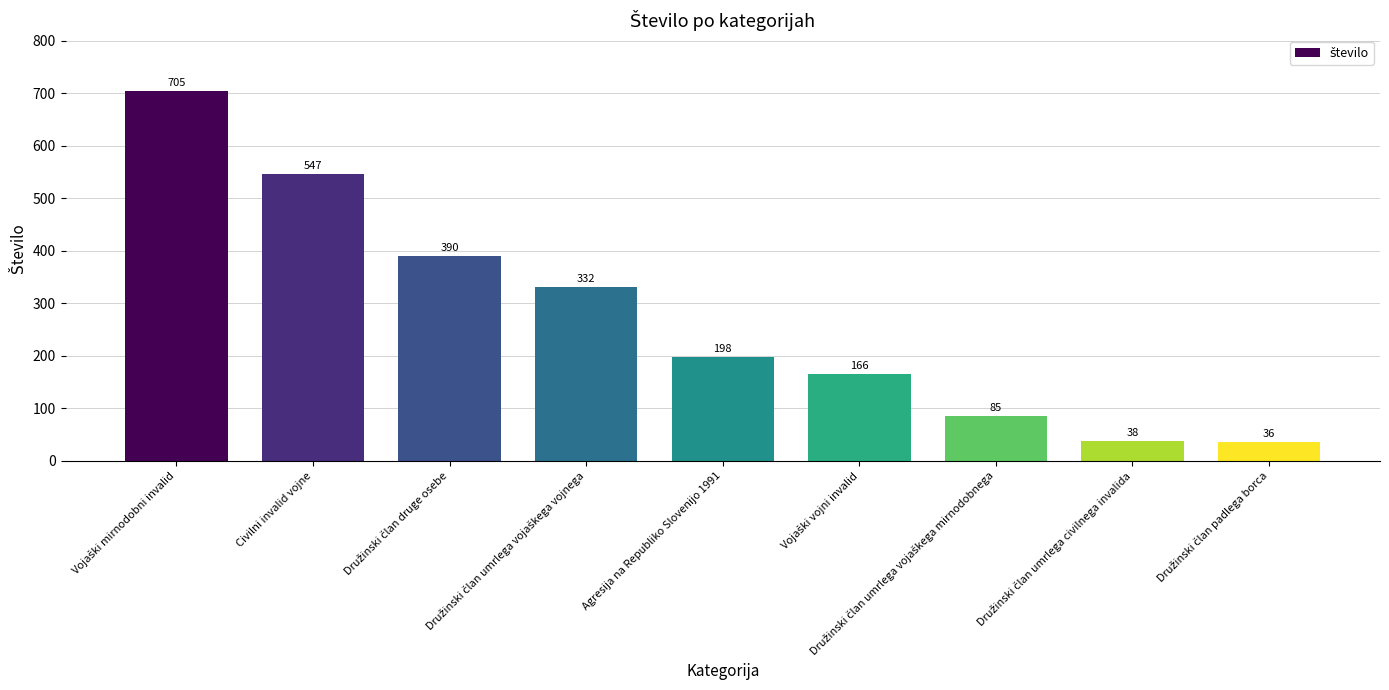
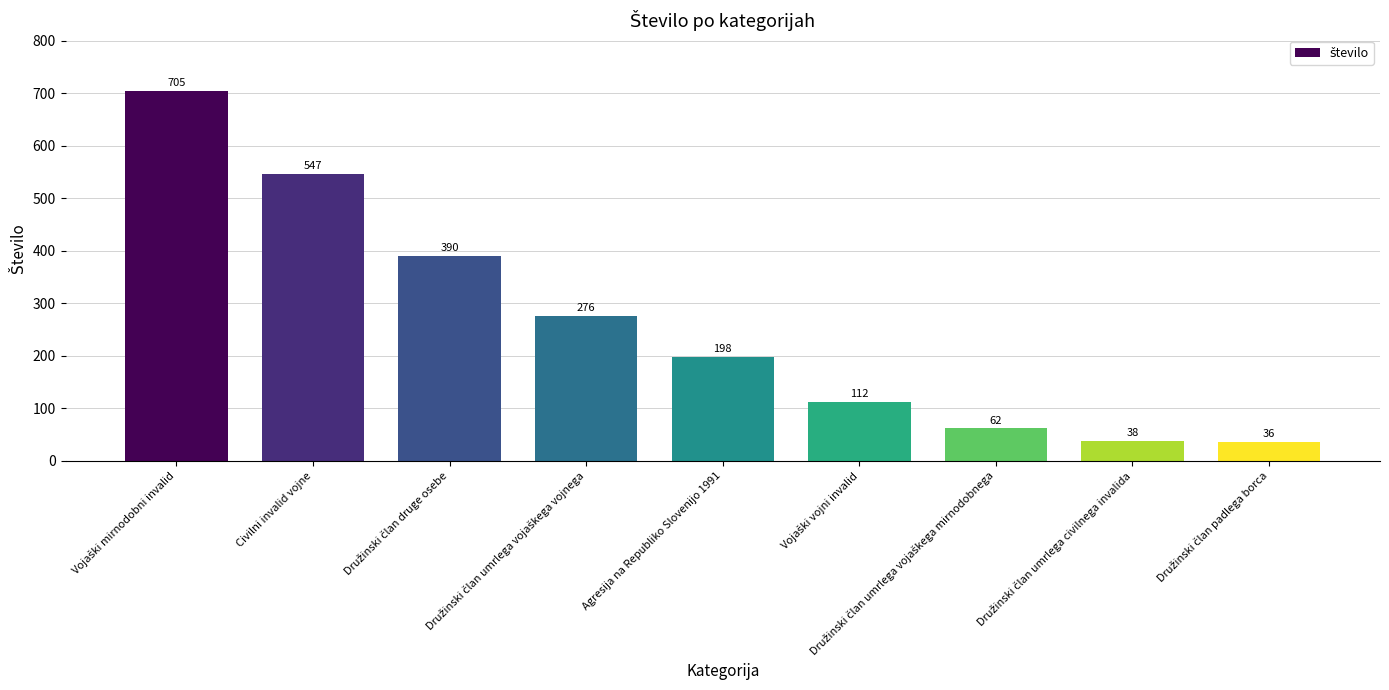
Družinski član umrlega vojaškega vojnega: 332 -> 276
Vojaški vojni invalid: 166 -> 112
Družinski član umrlega vojaškega mirnodobnega: 85 -> 62
